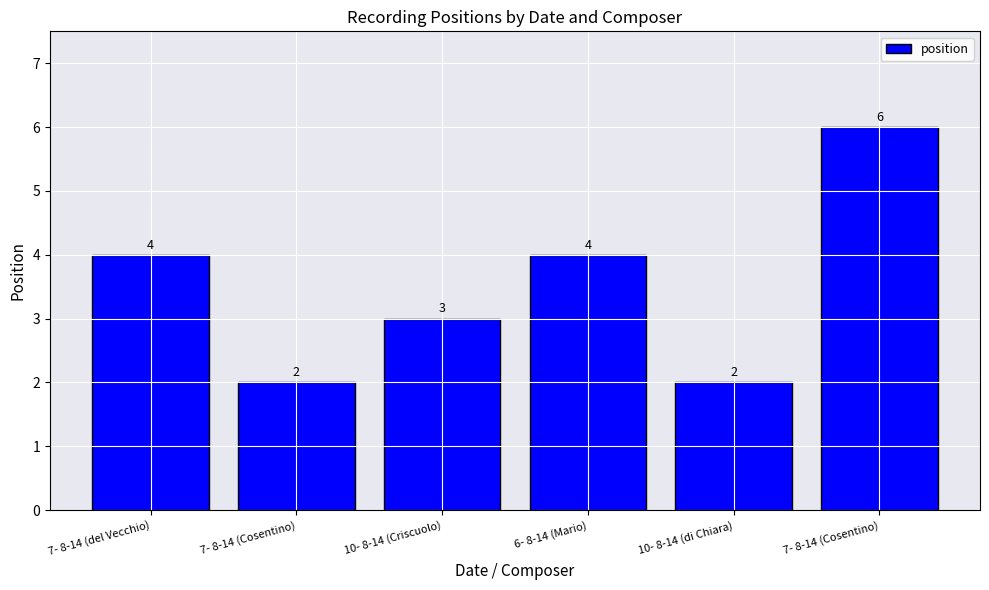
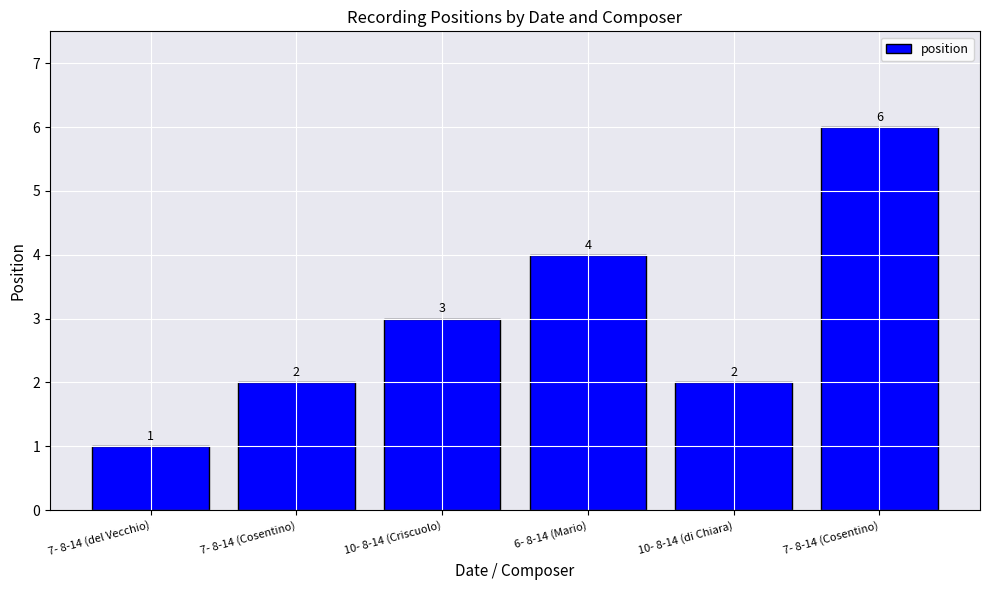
7- 8-14 (del Vecchio): 4 -> 1
